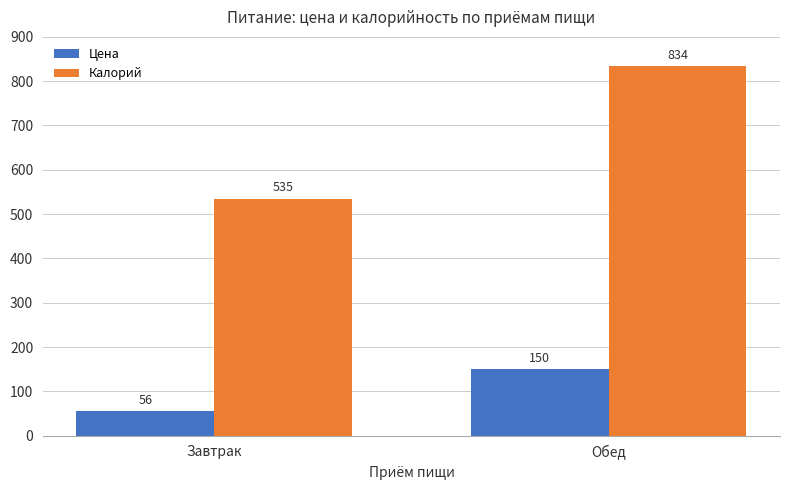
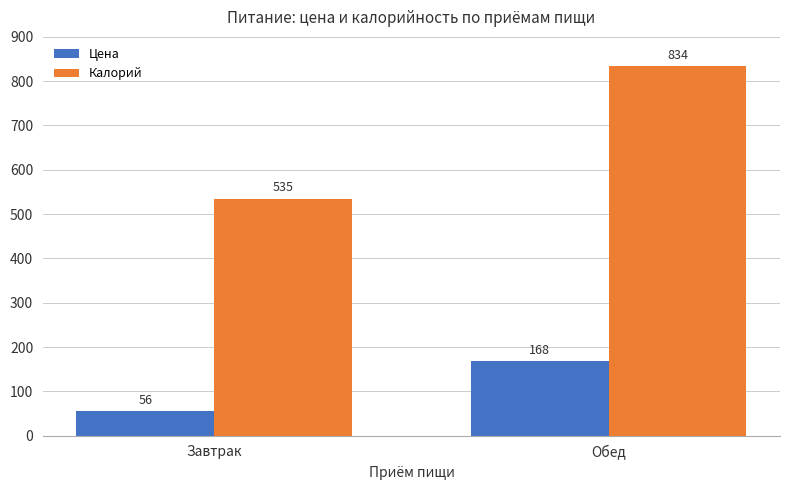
Цена, Обед: 150 -> 168
